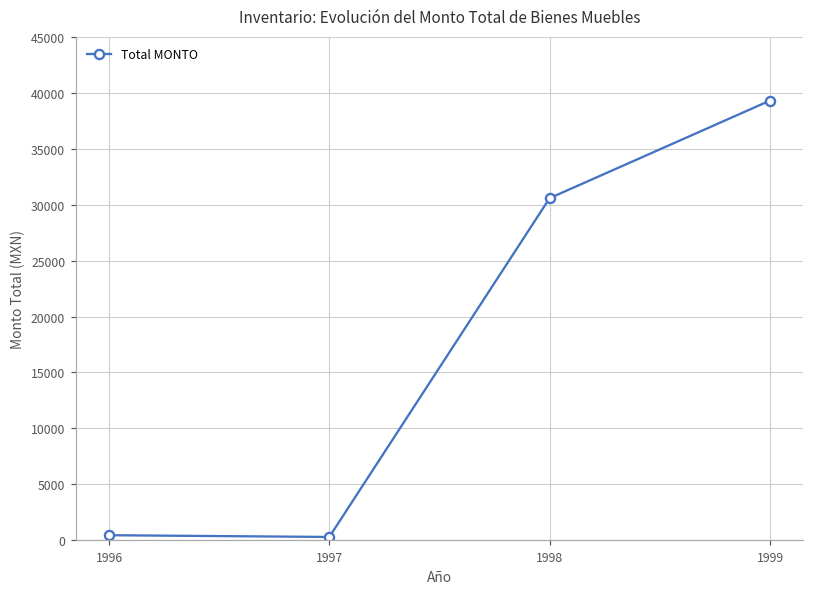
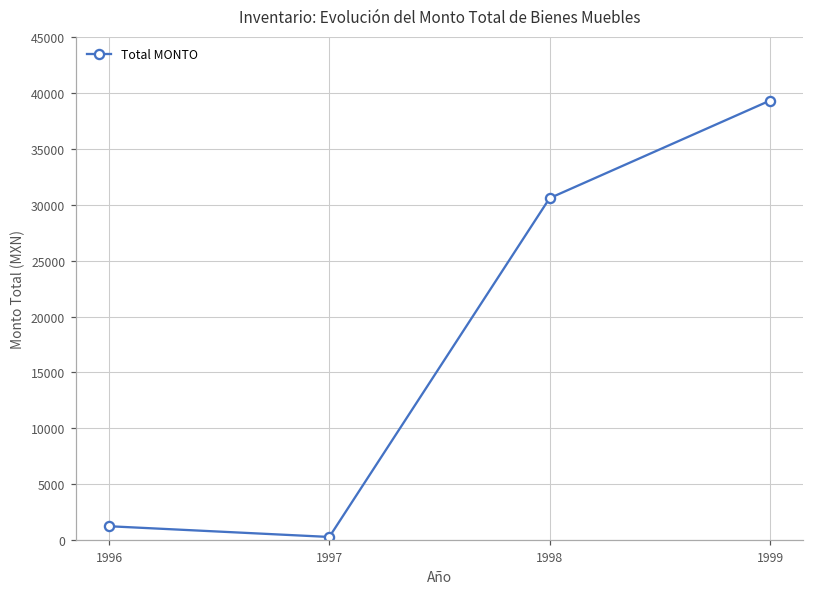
1996: 400 -> 1200
